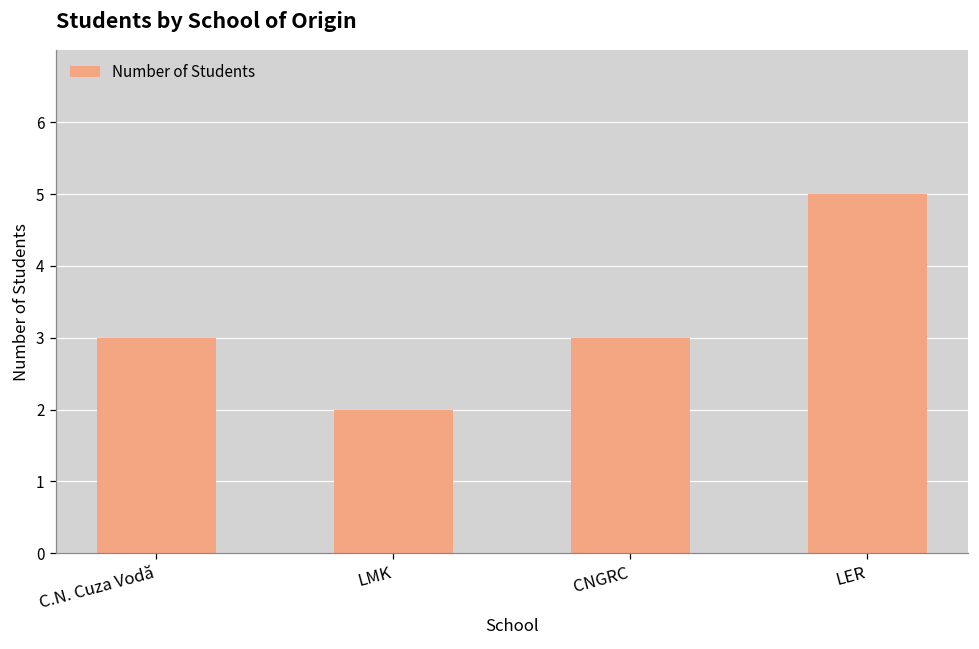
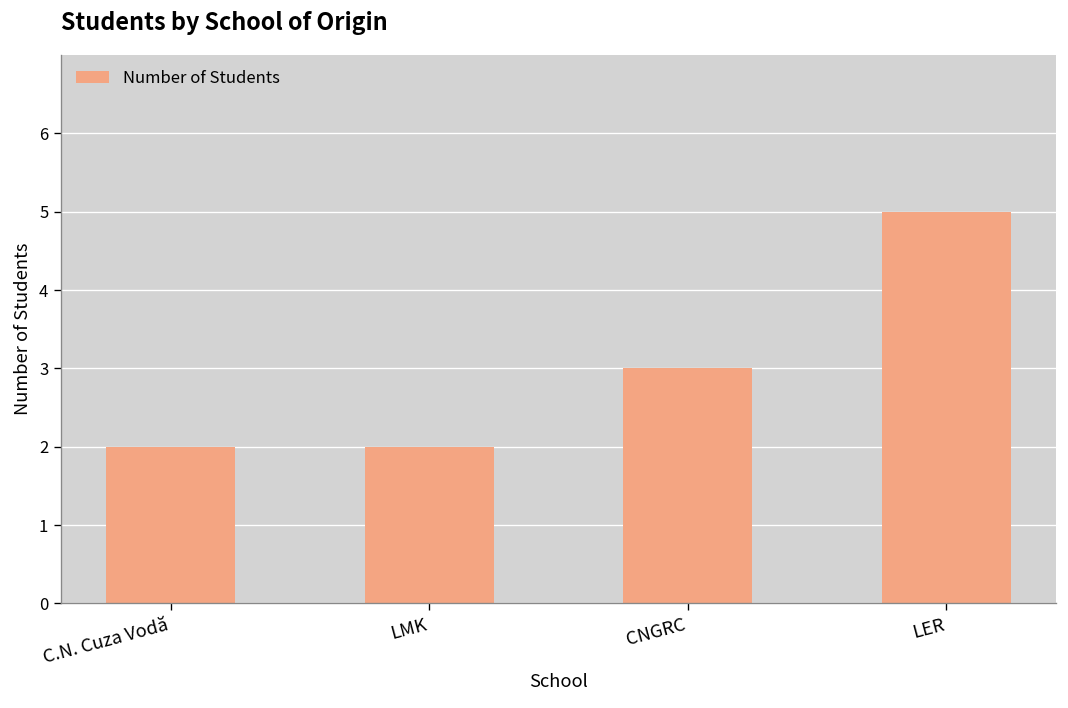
C.N. Cuza Vodă: 3 -> 2
